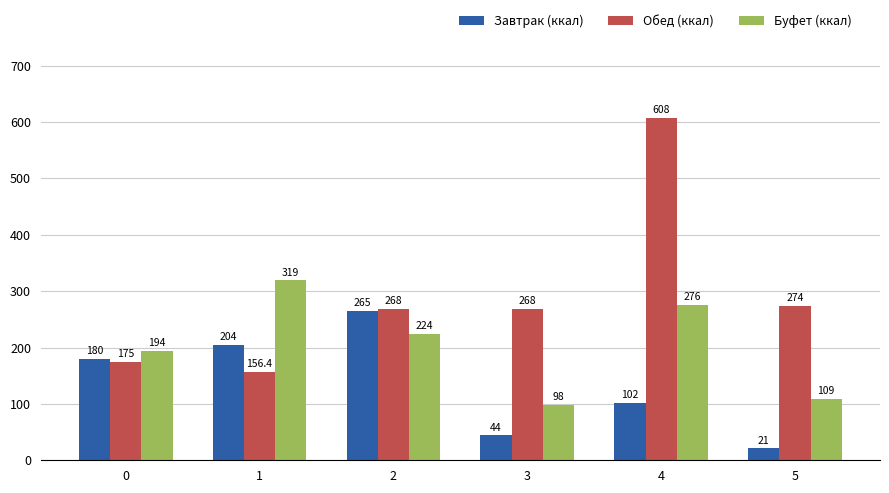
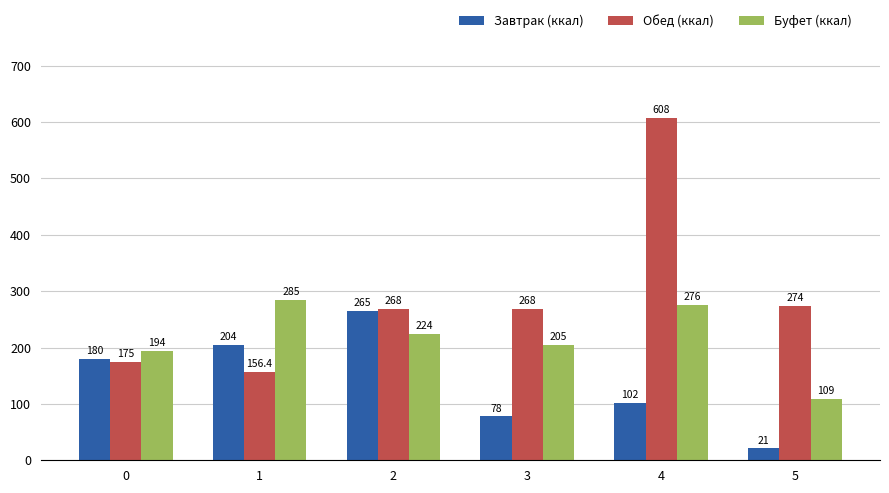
Буфет (ккал), 1: 319 -> 285
Завтрак (ккал), 3: 44 -> 78
Буфет (ккал), 3: 98 -> 205
